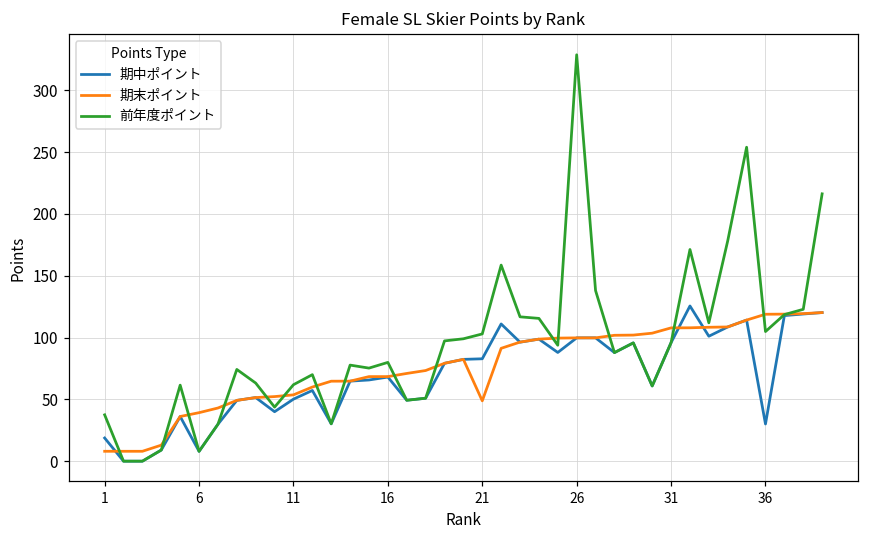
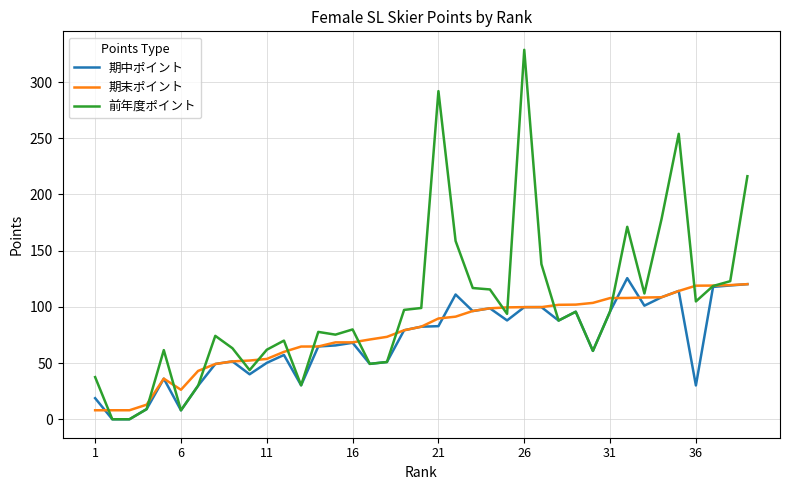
期末ポイント, 6: 39 -> 26
期末ポイント, 21: 49 -> 90
前年度ポイント, 21: 103 -> 292
